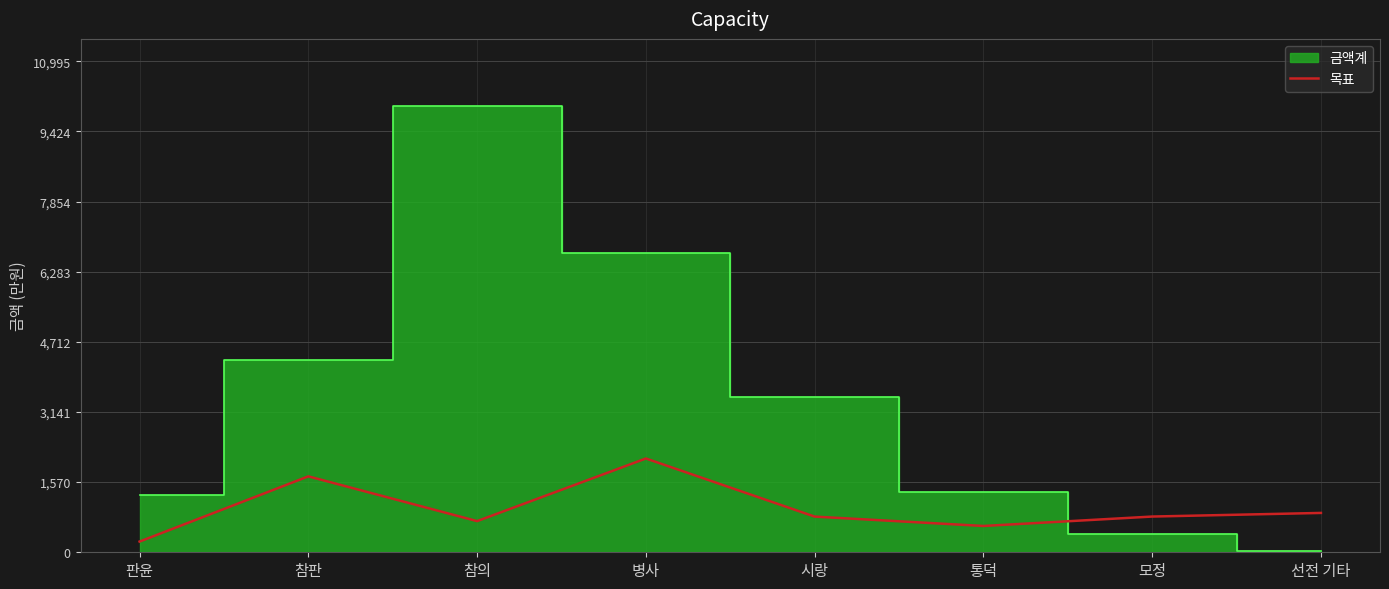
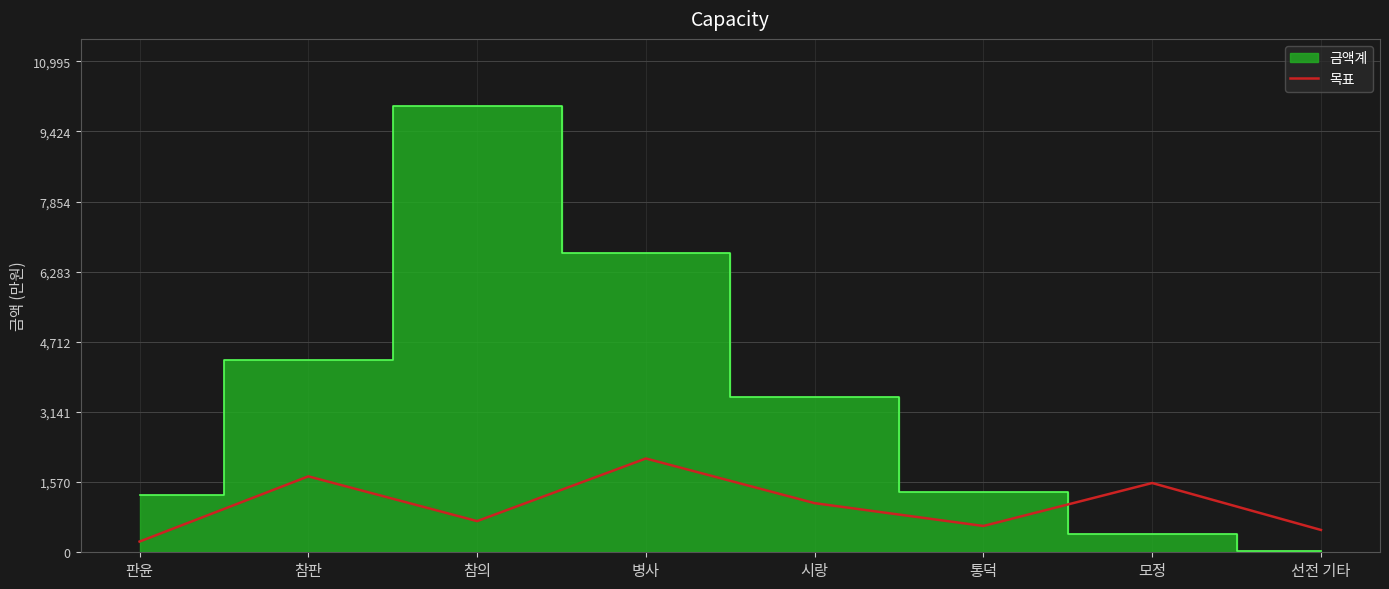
목표, 시랑: 800 -> 1,100
목표, 모정: 800 -> 1,600
목표, 선전 기타: 900 -> 500
